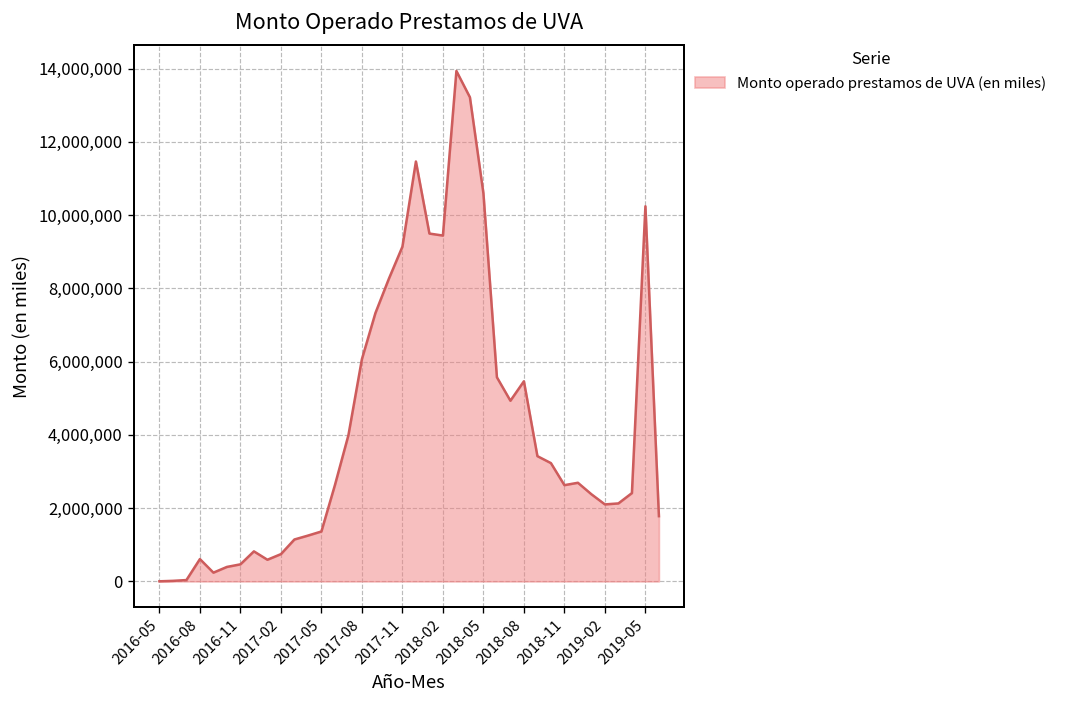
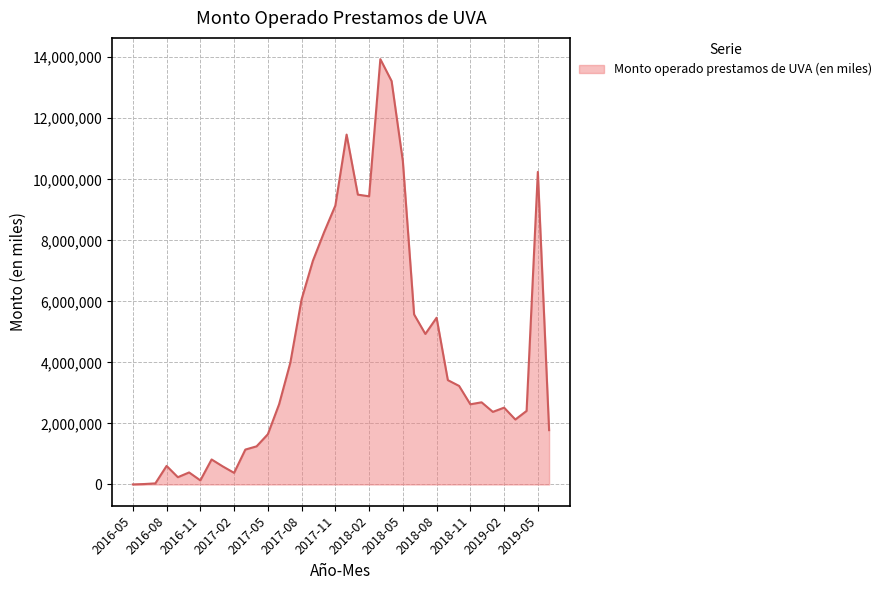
2016-11: 500,000 -> 100,000
2017-02: 700,000 -> 400,000
2017-05: 1,400,000 -> 1,600,000
2019-02: 2,100,000 -> 2,500,000
